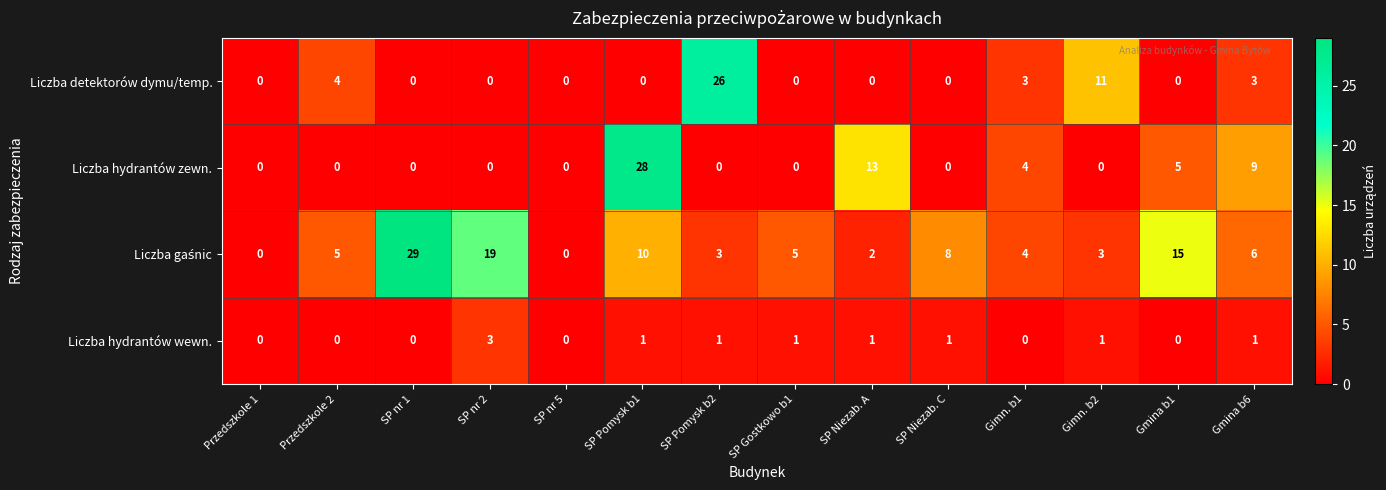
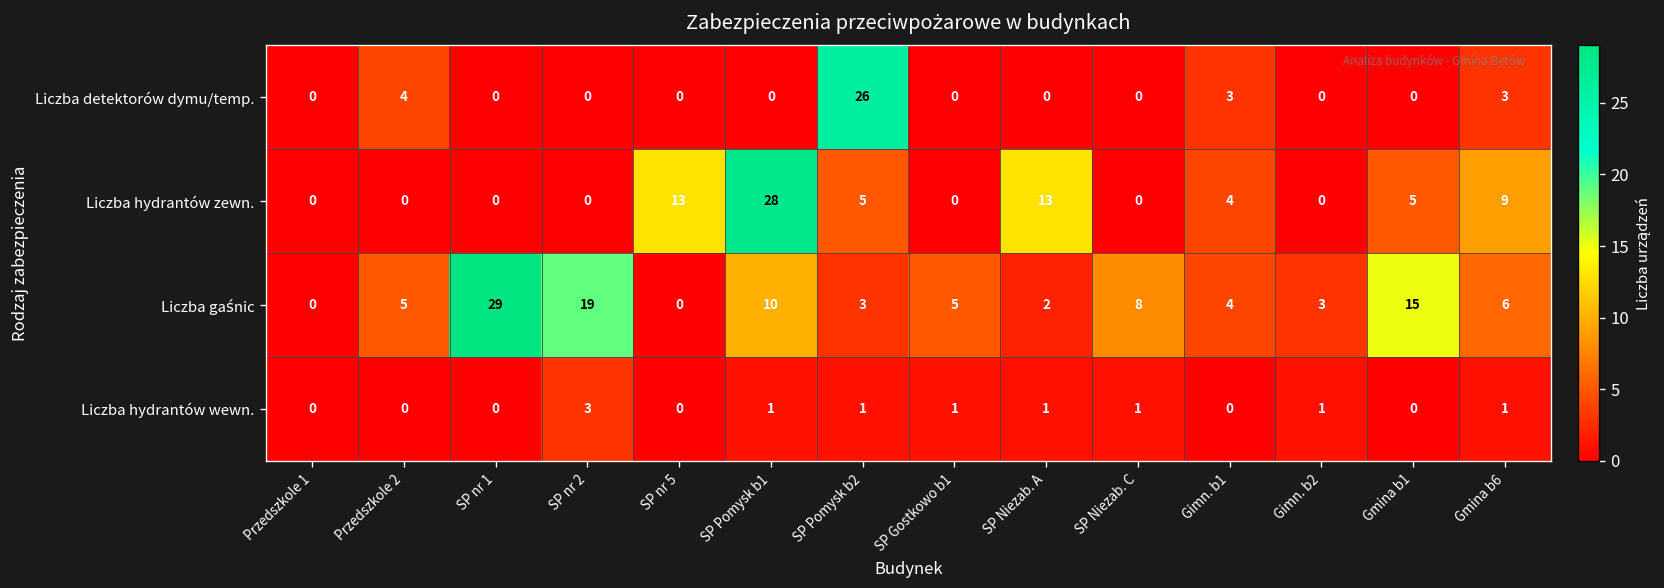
Liczba detektorów dymu/temp., Gimn. b2: 11 -> 0
Liczba hydrantów zewn., SP nr 5: 0 -> 13
Liczba hydrantów zewn., SP Pomysk b2: 0 -> 5
